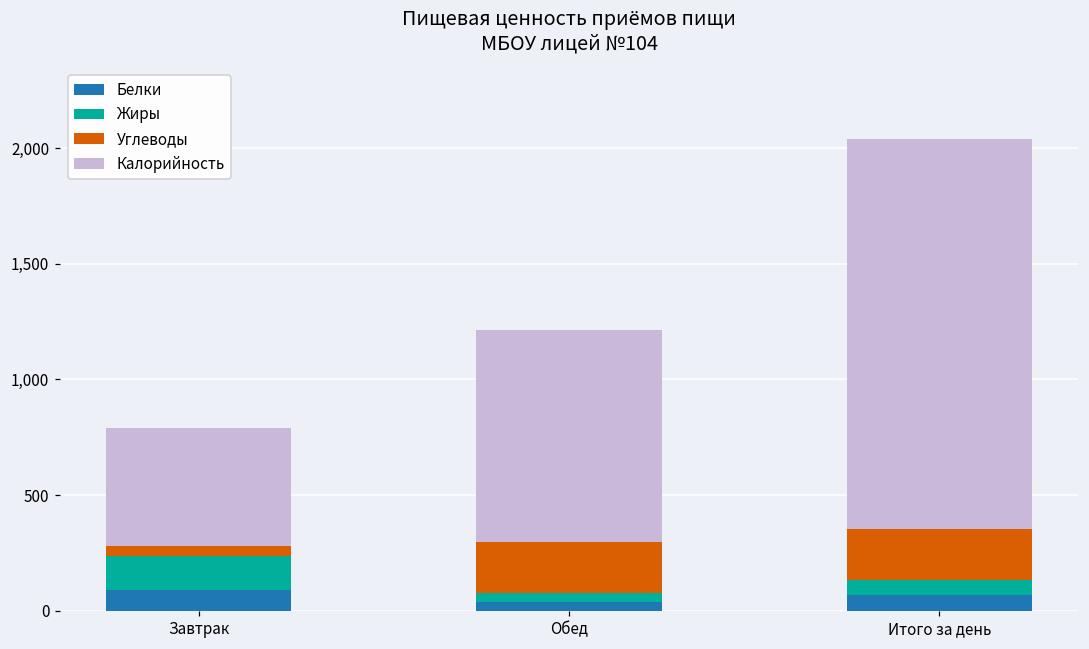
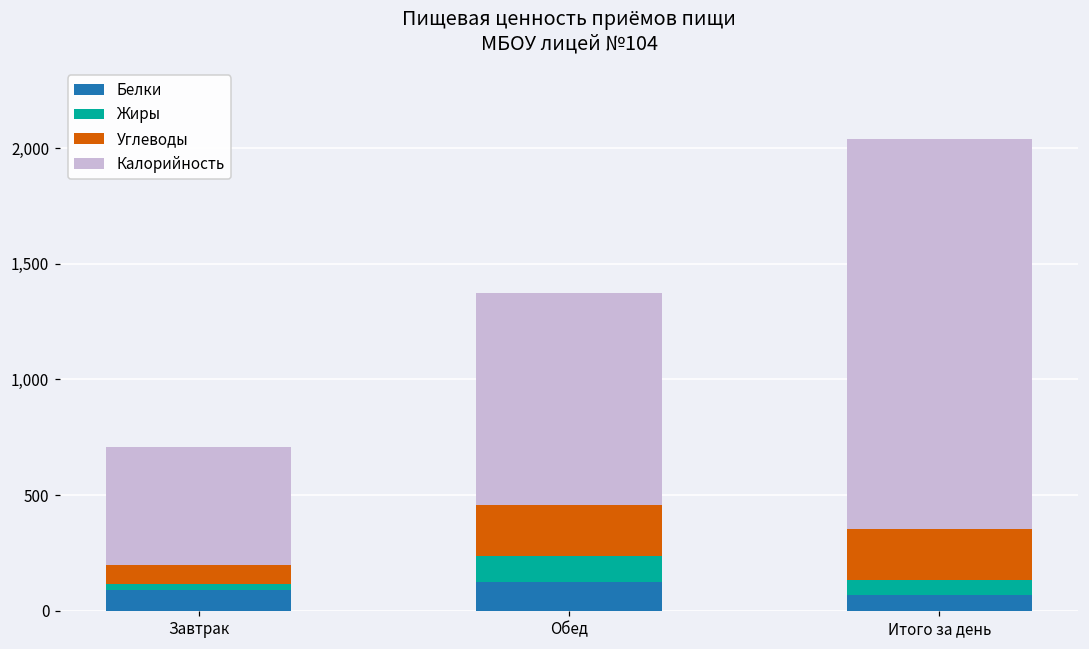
Жиры, Завтрак: 150 -> 30
Углеводы, Завтрак: 40 -> 80
Белки, Обед: 40 -> 120
Жиры, Обед: 40 -> 110
